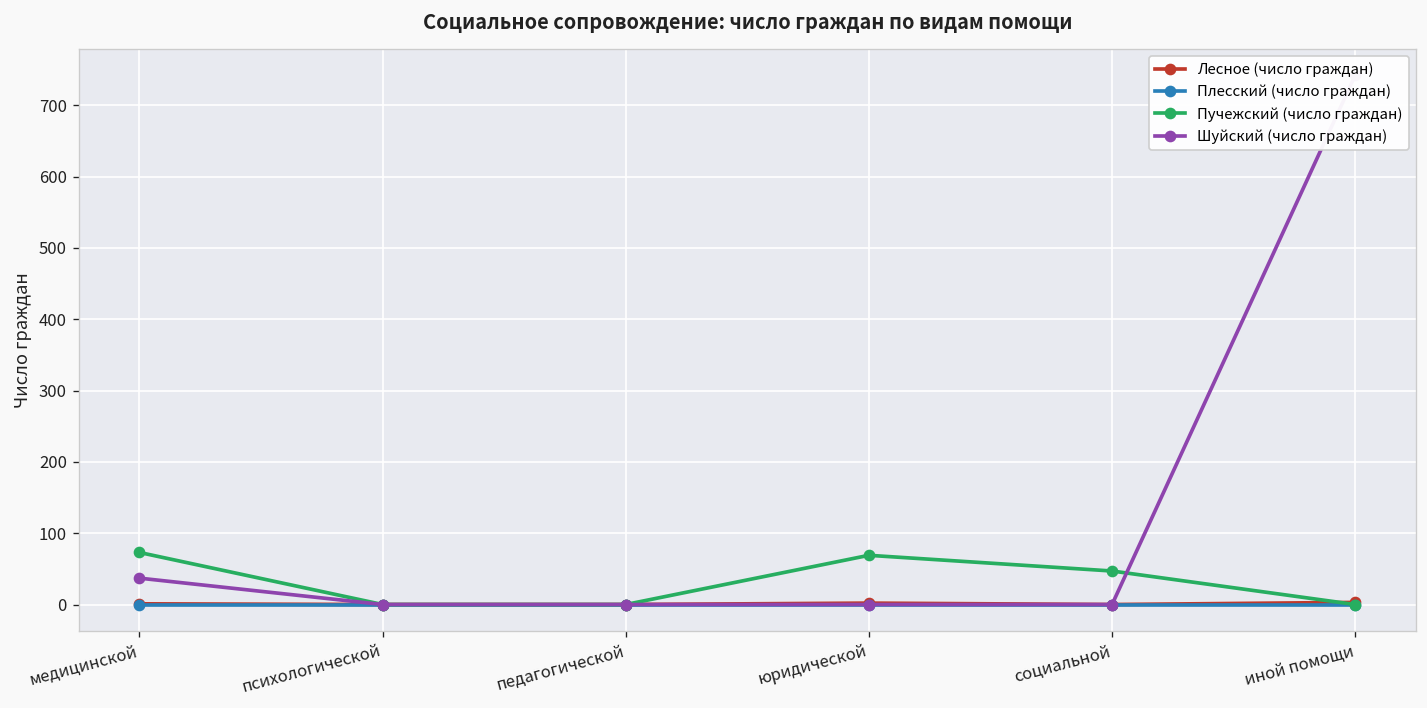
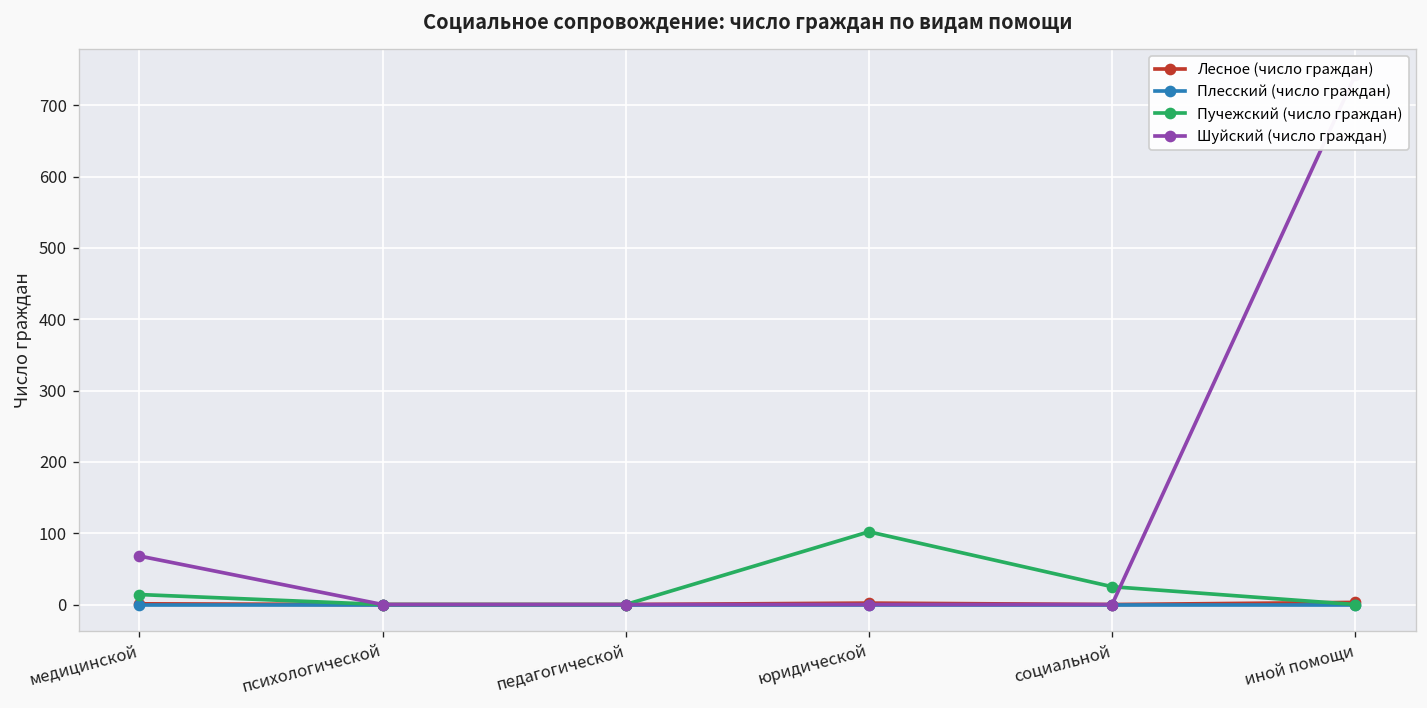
Пучежский (число граждан), медицинской: 70 -> 10
Шуйский (число граждан), медицинской: 40 -> 70
Пучежский (число граждан), юридической: 70 -> 100
Пучежский (число граждан), социальной: 50 -> 30
